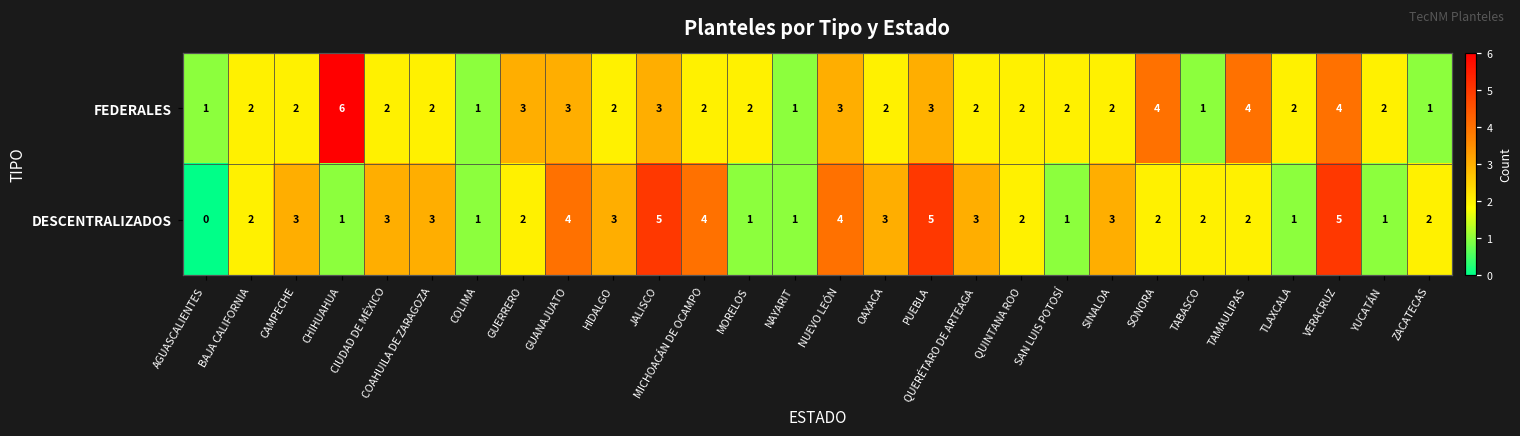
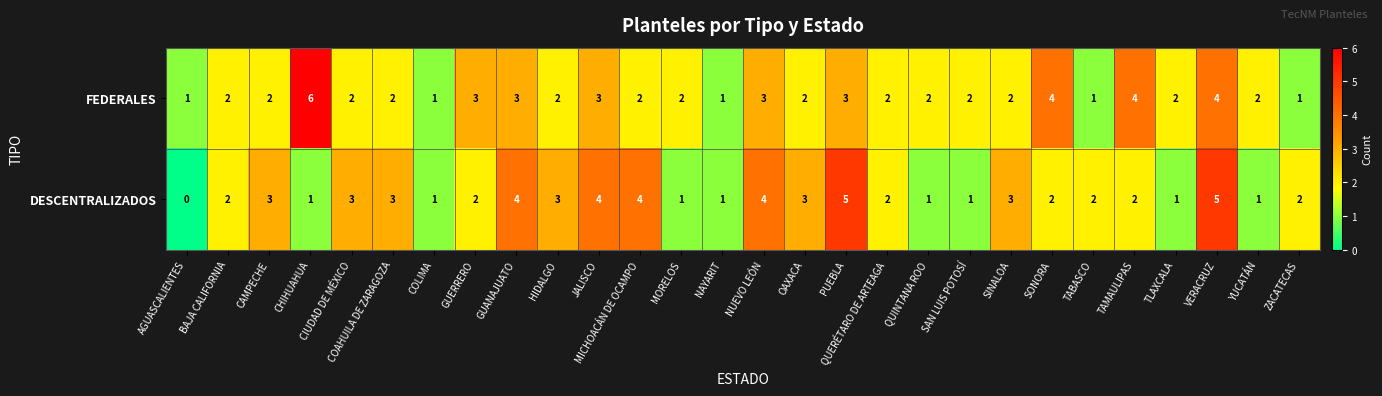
DESCENTRALIZADOS, JALISCO: 5 -> 4
DESCENTRALIZADOS, QUERÉTARO DE ARTEAGA: 3 -> 2
DESCENTRALIZADOS, QUINTANA ROO: 2 -> 1
